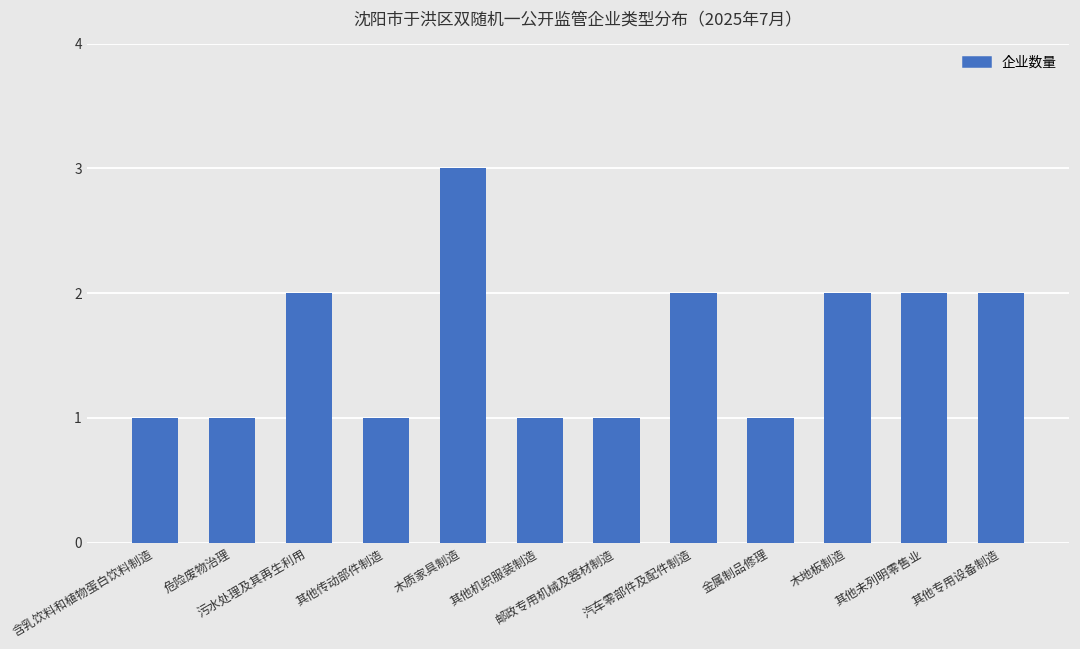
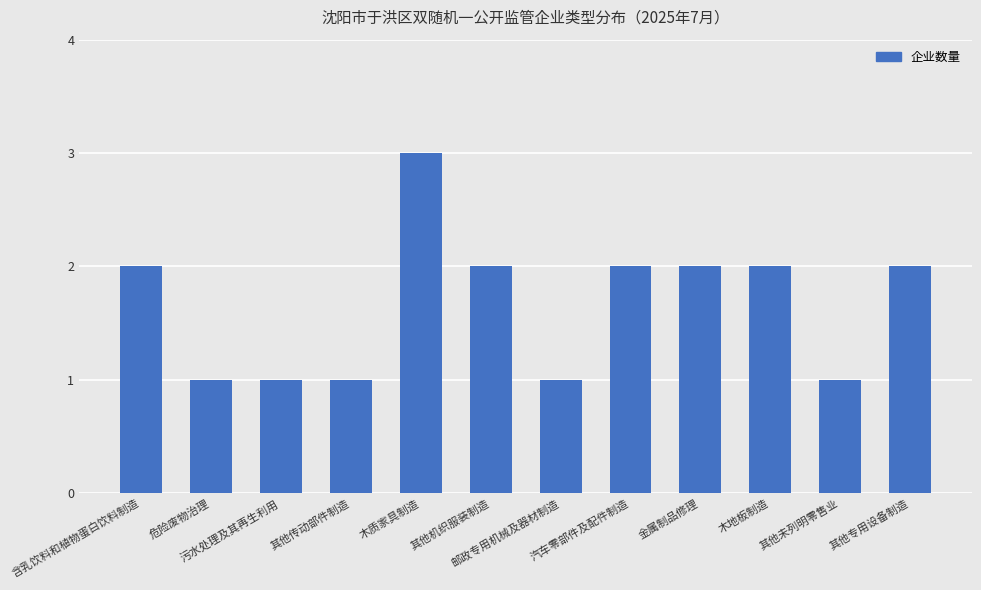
含乳饮料和植物蛋白饮料制造: 1 -> 2
污水处理及其再生利用: 2 -> 1
其他机织服装制造: 1 -> 2
金属制品修理: 1 -> 2
其他未列明零售业: 2 -> 1
